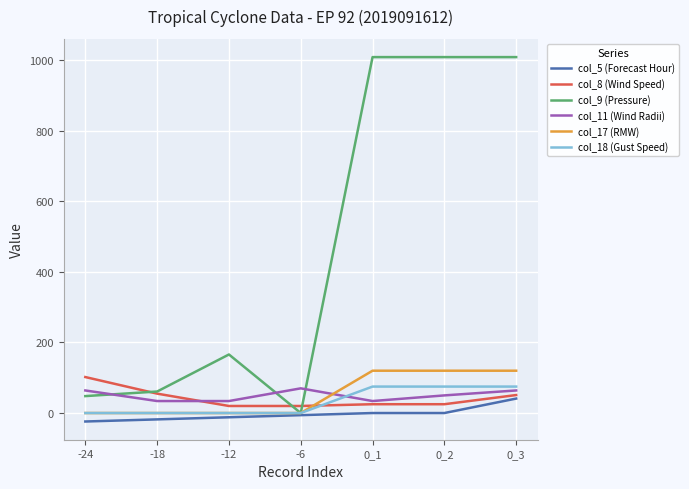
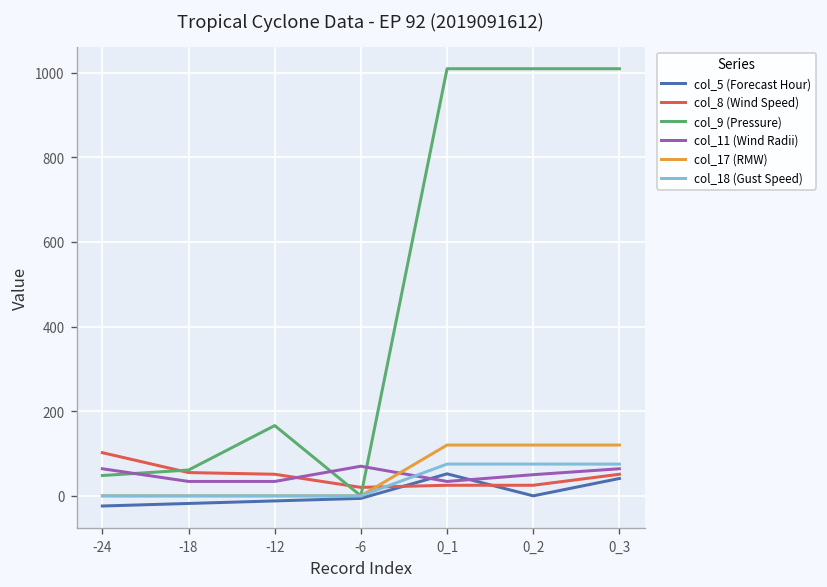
col_8 (Wind Speed), -12: 20 -> 50
col_5 (Forecast Hour), 0_1: 0 -> 50
